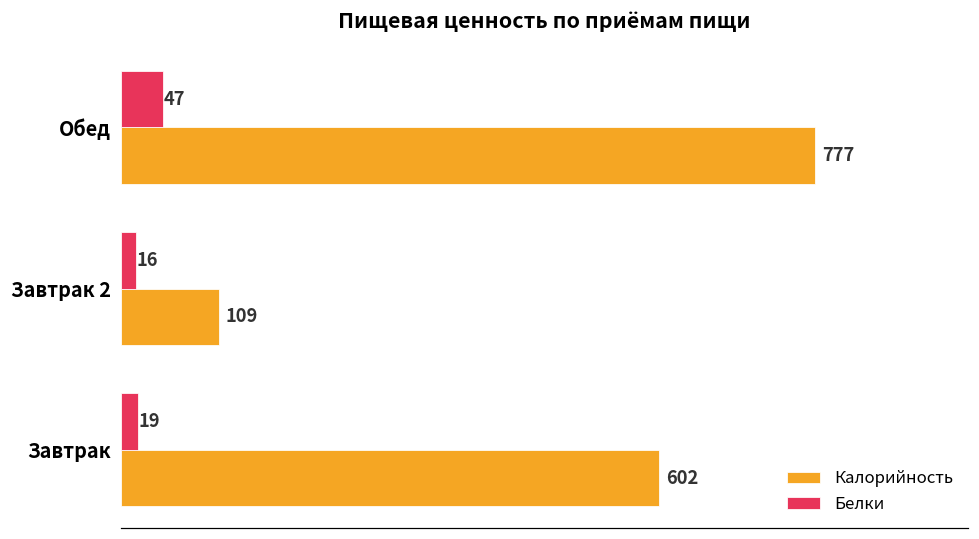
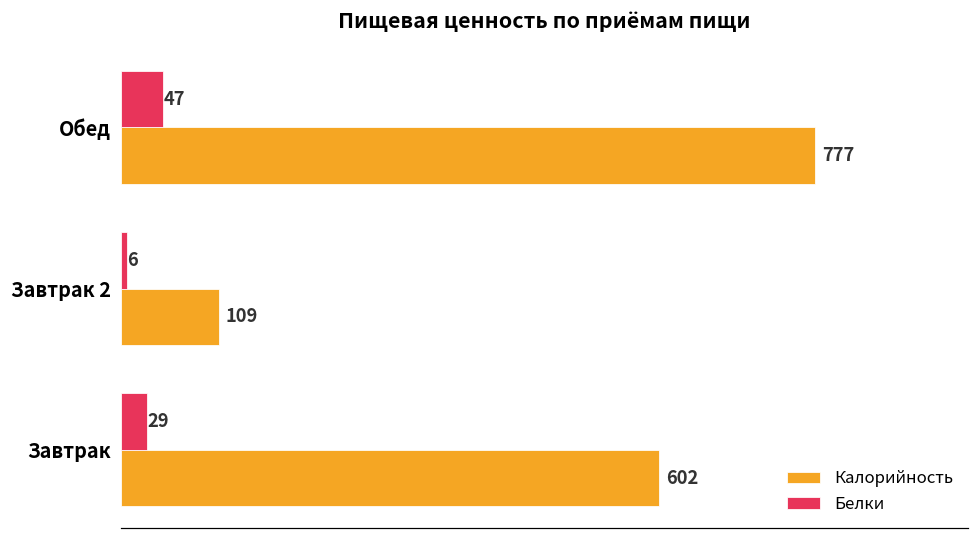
Белки, Завтрак 2: 16 -> 6
Белки, Завтрак: 19 -> 29
